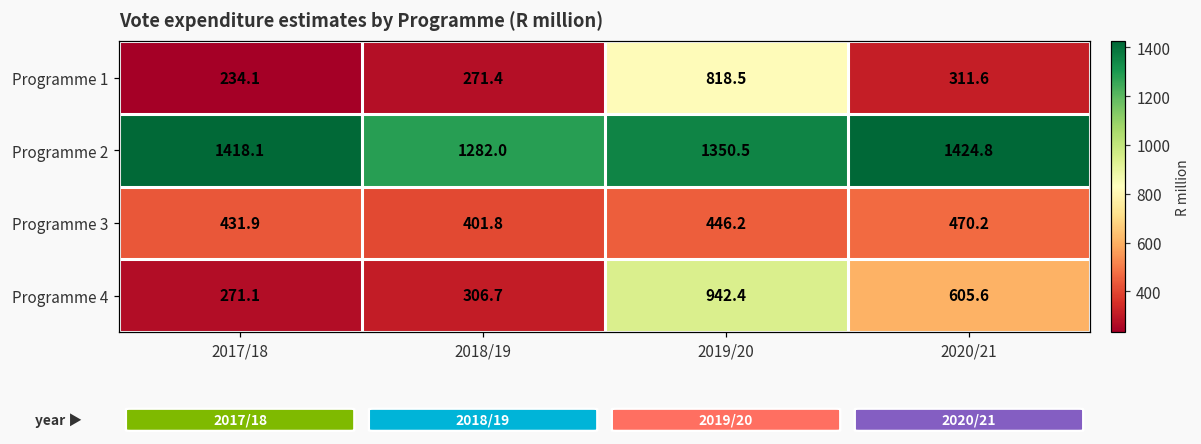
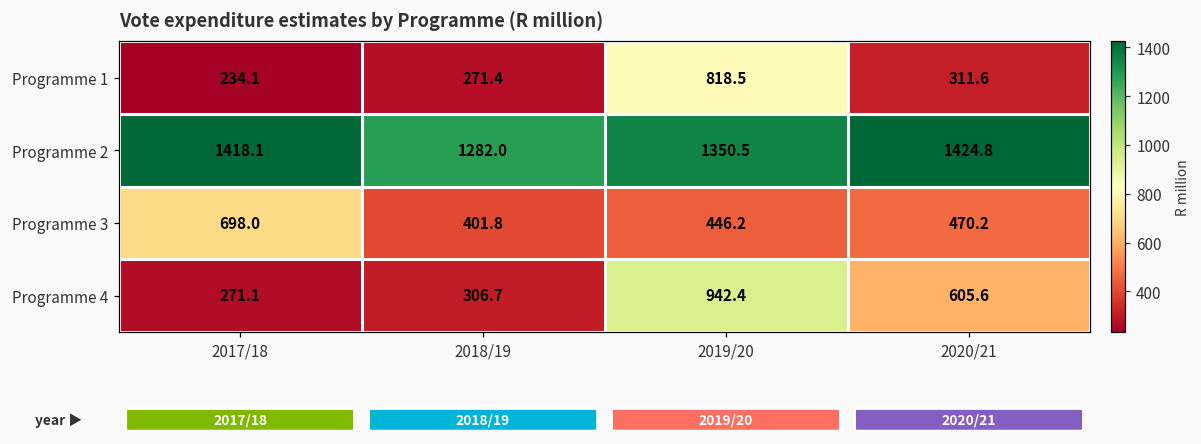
Programme 3, 2017/18: 431.9 -> 698.0
